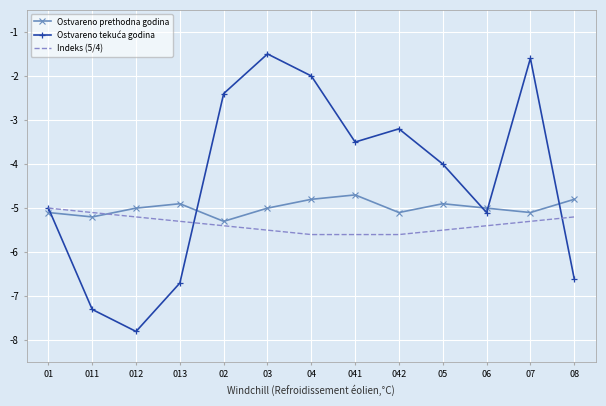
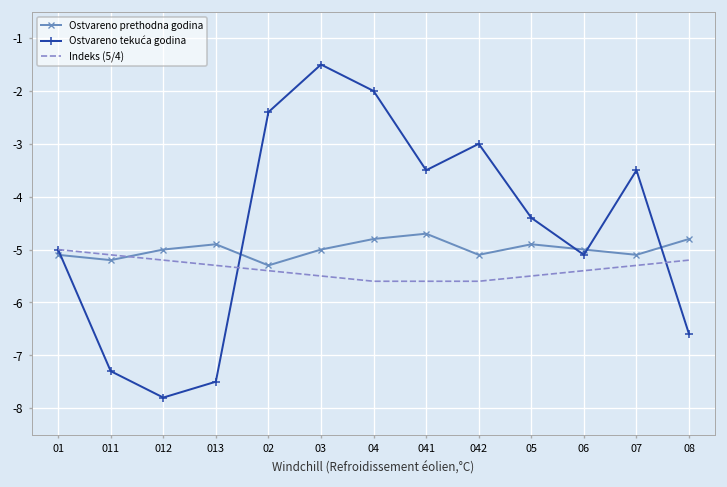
Ostvareno tekuća godina, 013: -6.7 -> -7.5
Ostvareno tekuća godina, 042: -3.2 -> -3.0
Ostvareno tekuća godina, 05: -4.0 -> -4.4
Ostvareno tekuća godina, 07: -1.6 -> -3.5
